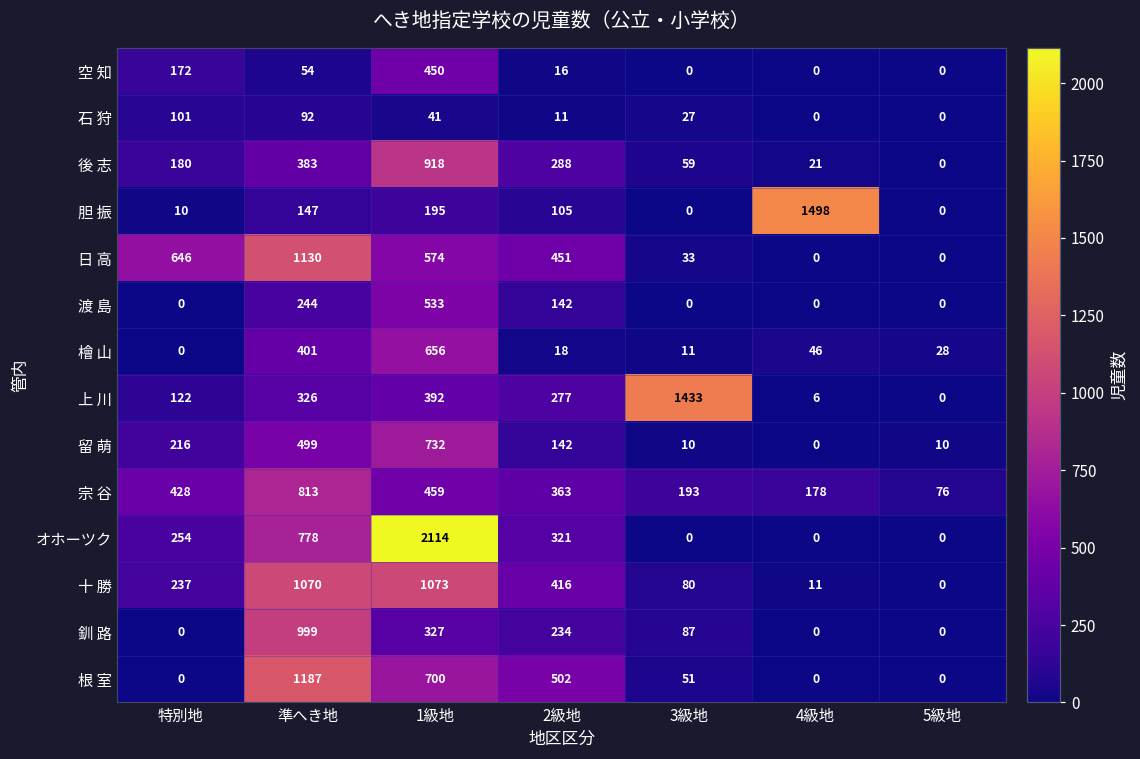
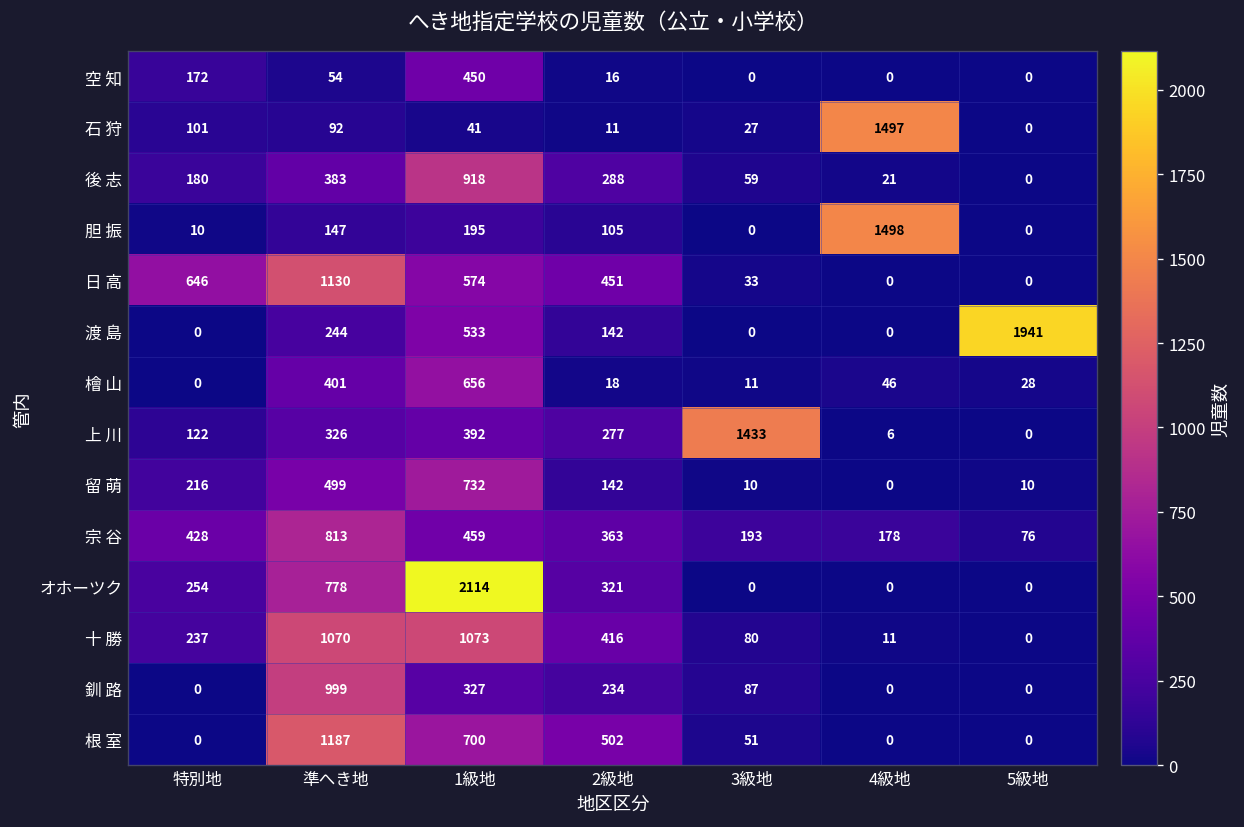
石 狩, 4級地: 0 -> 1497
渡 島, 5級地: 0 -> 1941
